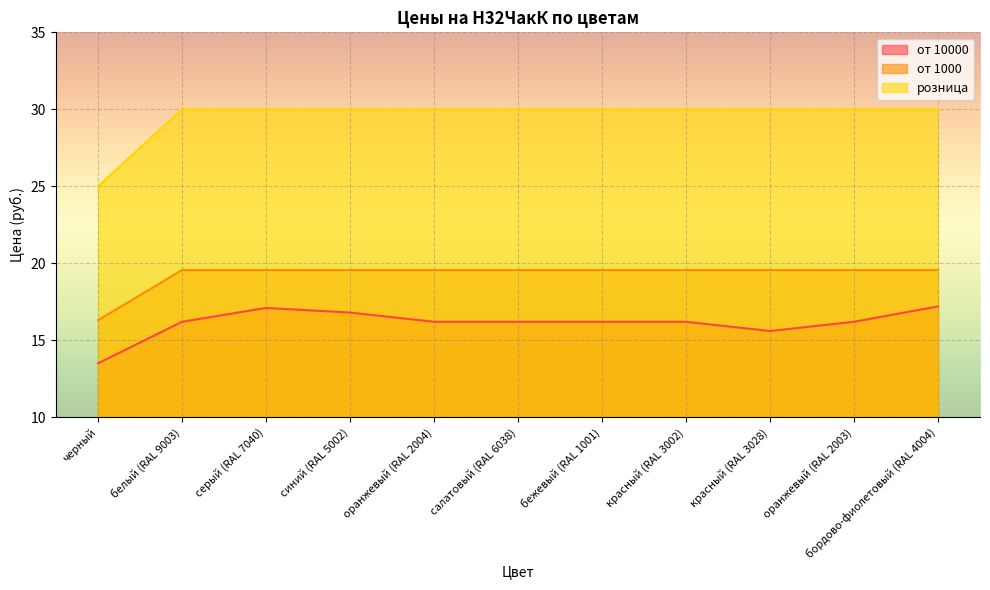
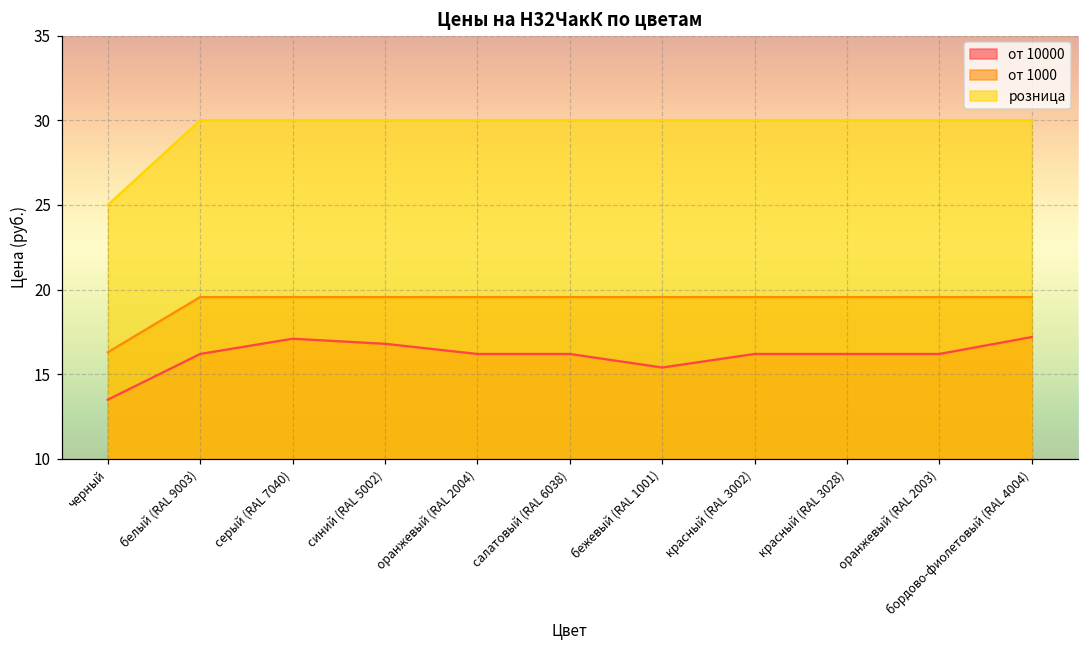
от 10000, бежевый (RAL 1001): 16.2 -> 15.4
от 10000, красный (RAL 3028): 15.6 -> 16.2
